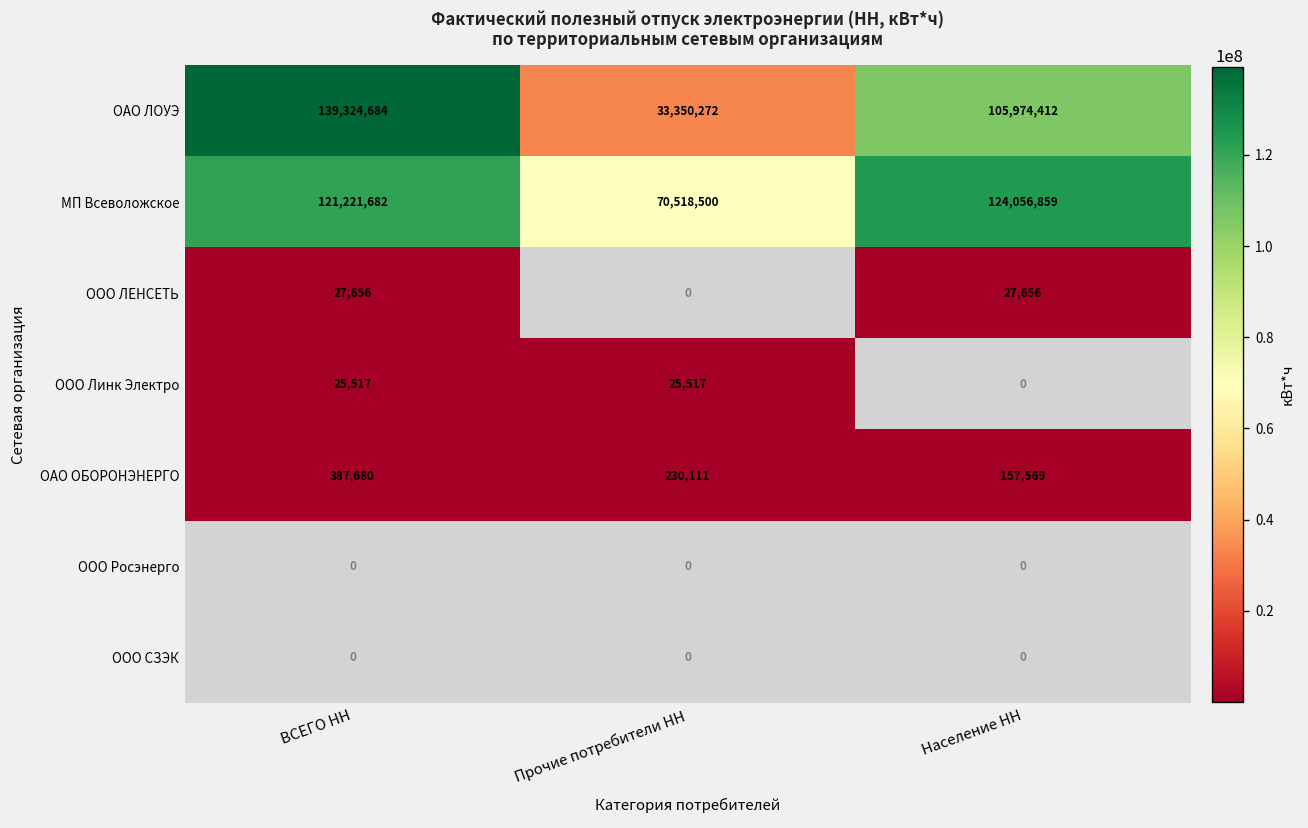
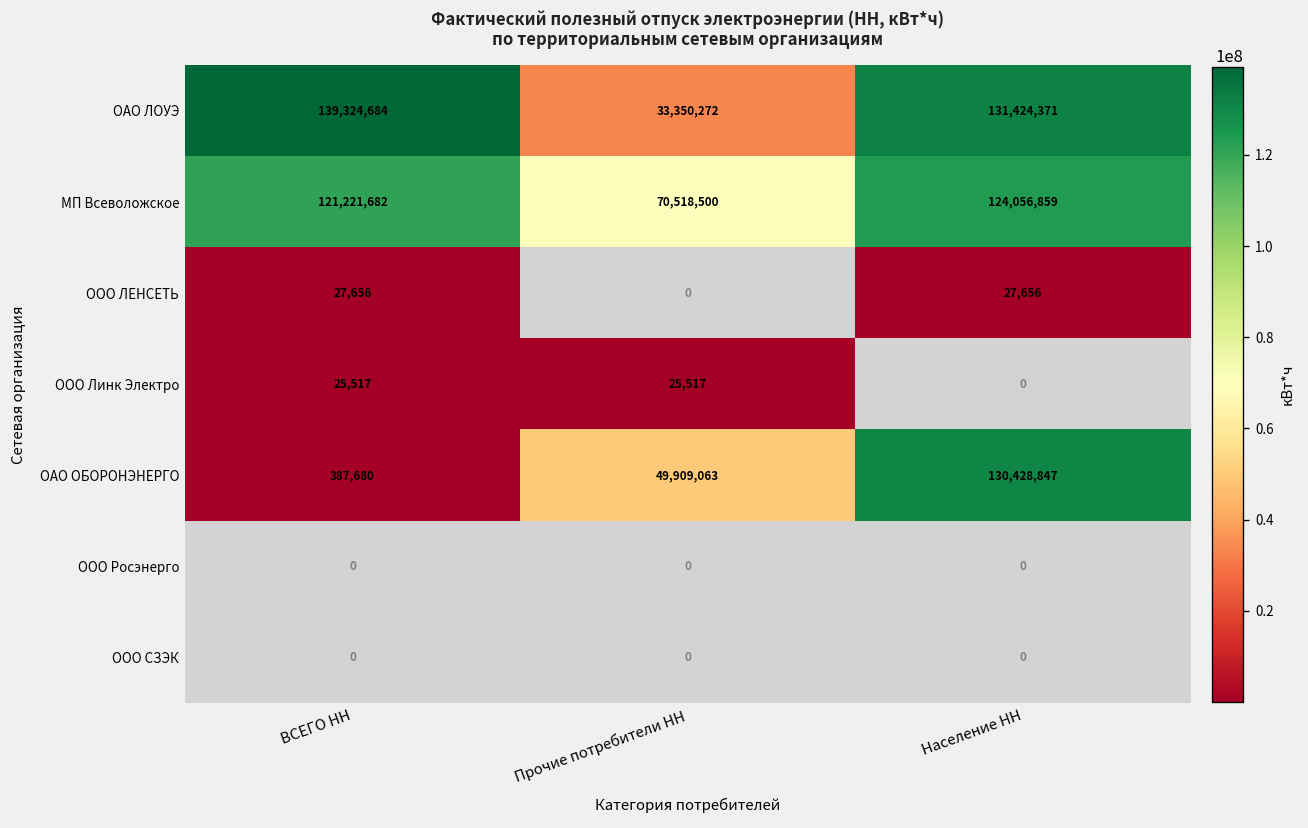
ОАО ЛОУЭ, Население НН: 105,974,412 -> 131,424,371
ОАО ОБОРОНЭНЕРГО, Прочие потребители НН: 230,111 -> 49,909,063
ОАО ОБОРОНЭНЕРГО, Население НН: 157,569 -> 130,428,847
